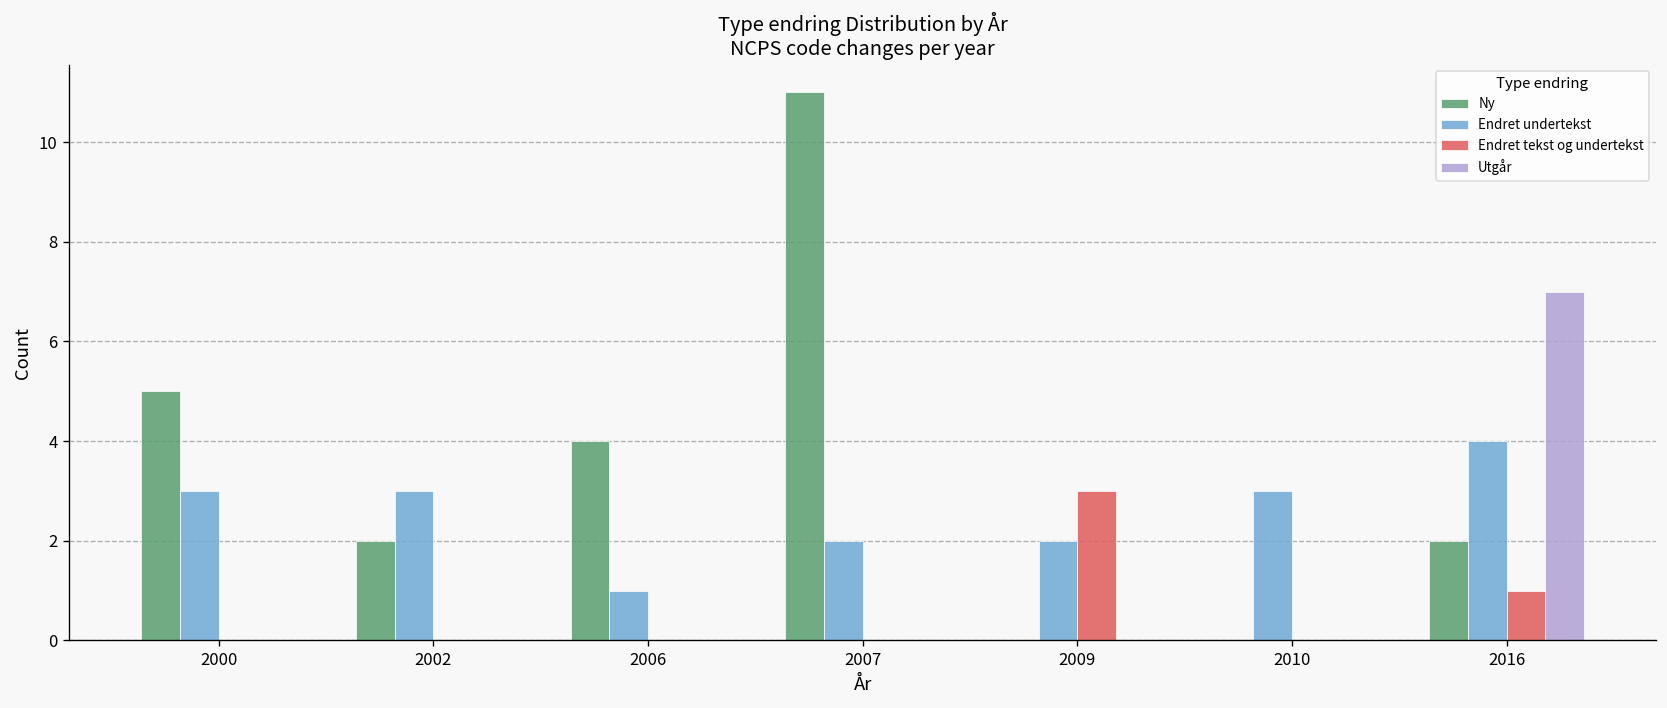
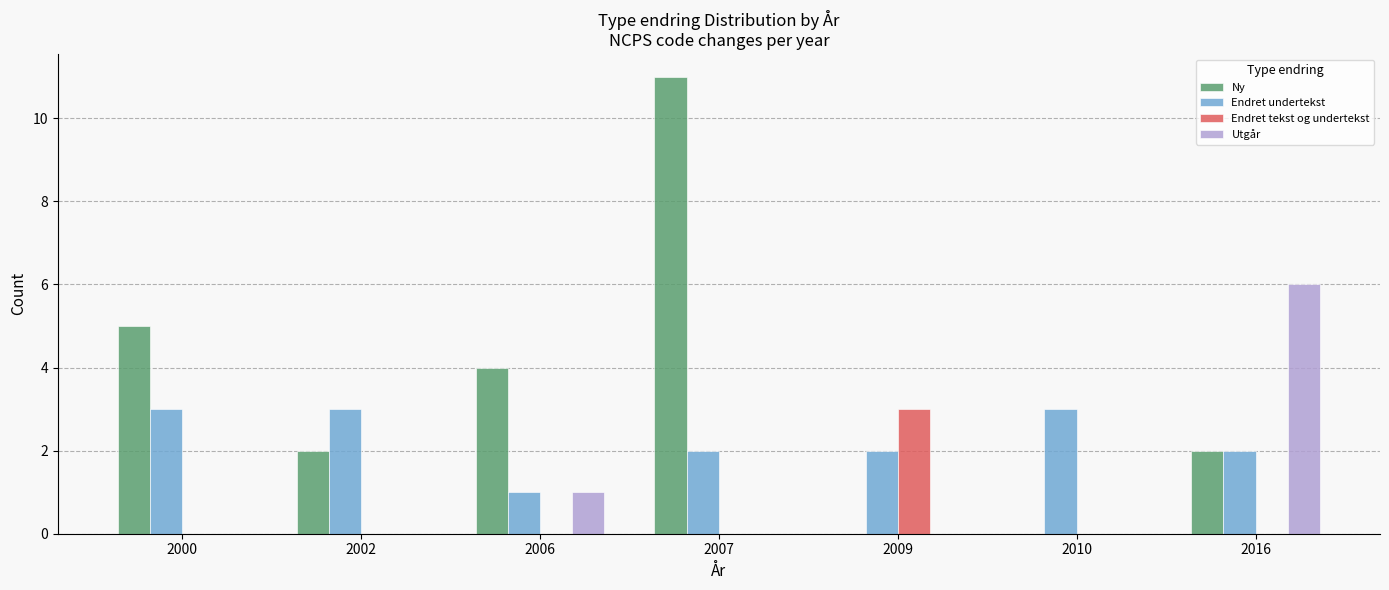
Utgår, 2006: 0 -> 1
Endret undertekst, 2016: 4 -> 2
Endret tekst og undertekst, 2016: 1 -> 0
Utgår, 2016: 7 -> 6
